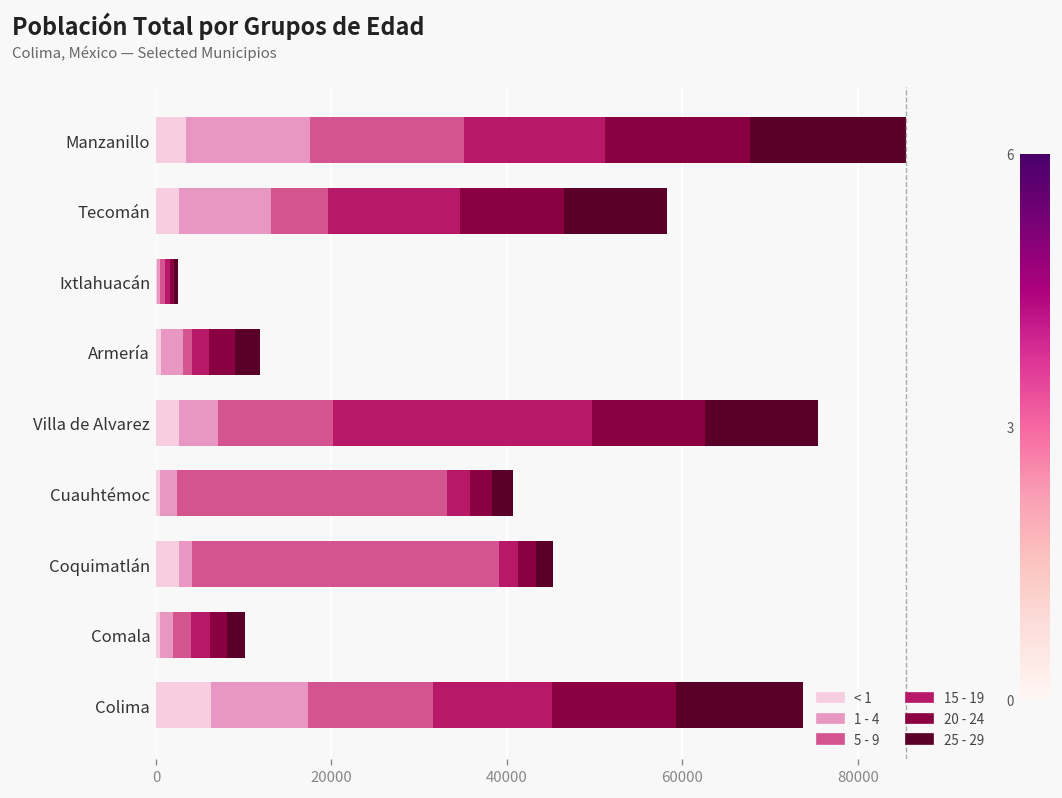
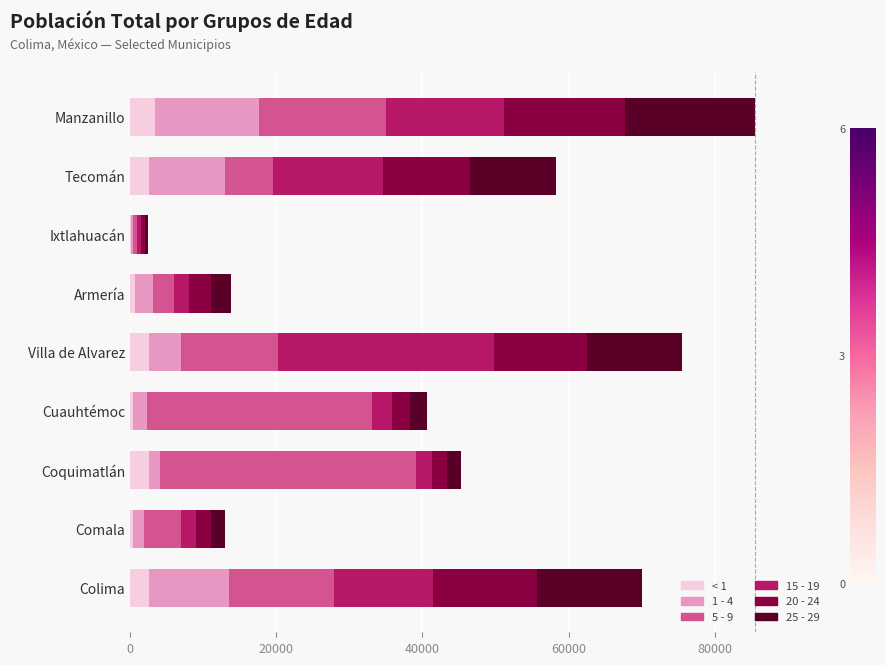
5 - 9, Armería: 1000 -> 3000
5 - 9, Comala: 2000 -> 5000
< 1, Colima: 6000 -> 3000
